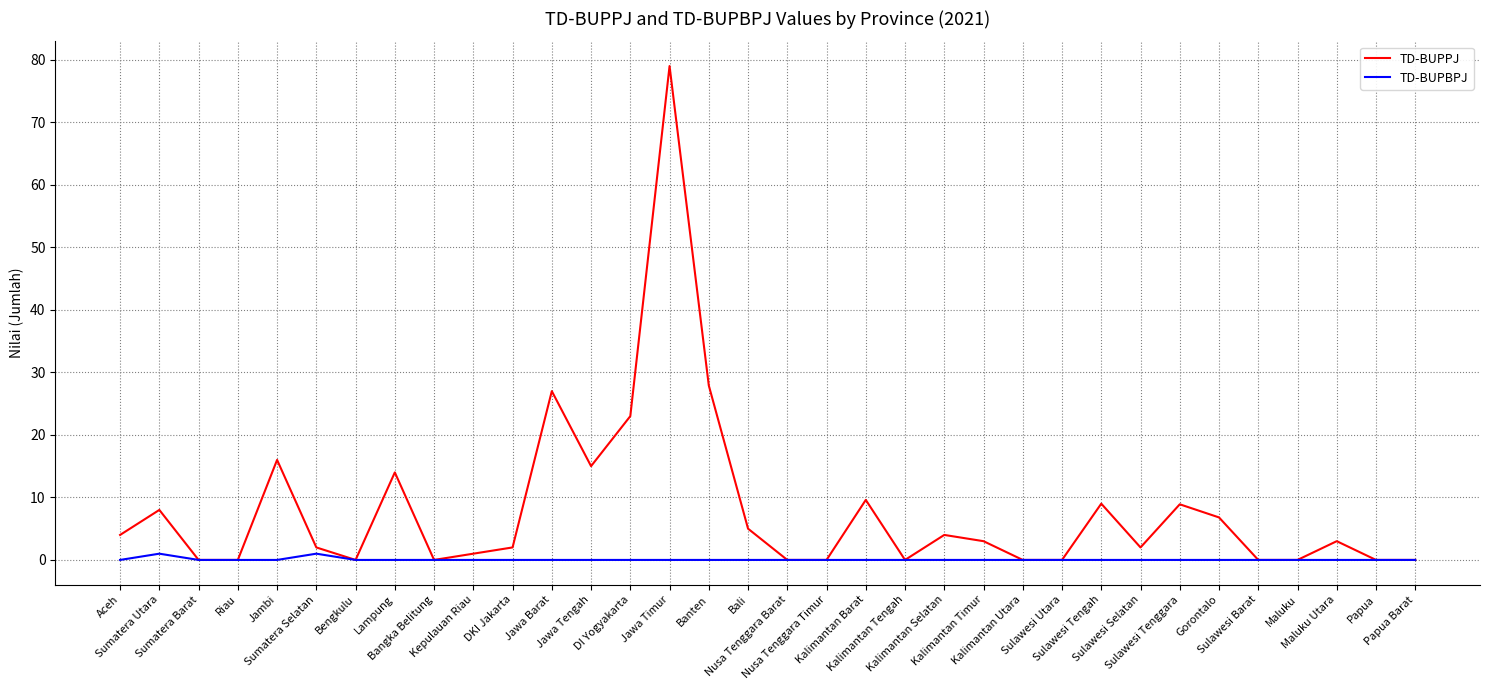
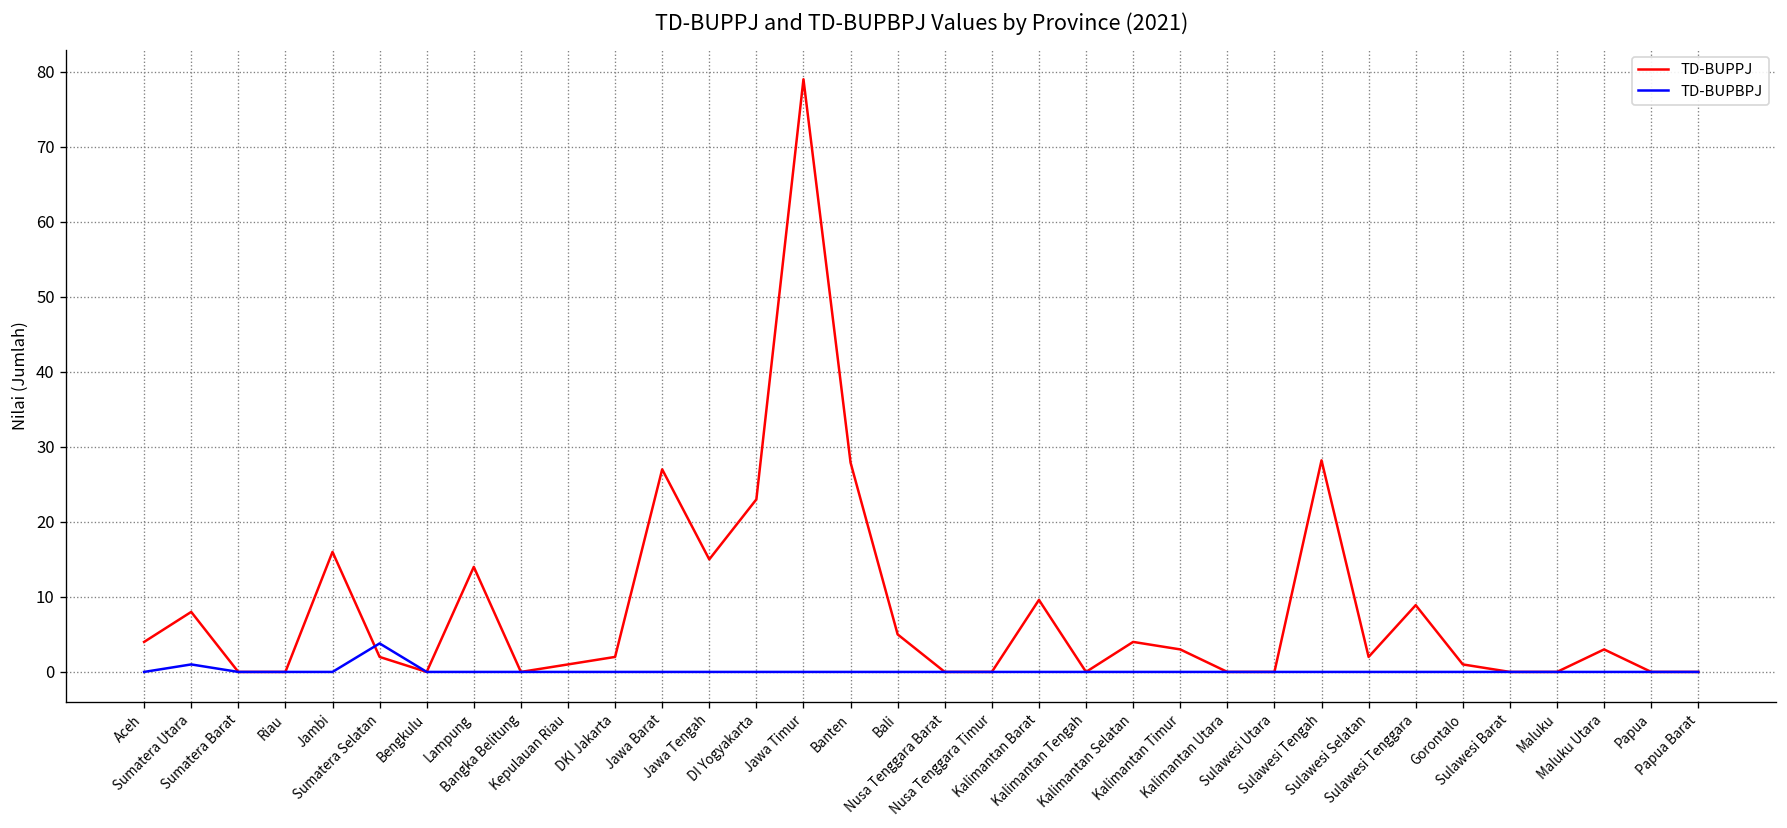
TD-BUPBPJ, Sumatera Selatan: 1 -> 4
TD-BUPPJ, Sulawesi Tengah: 9 -> 28
TD-BUPPJ, Gorontalo: 7 -> 1
